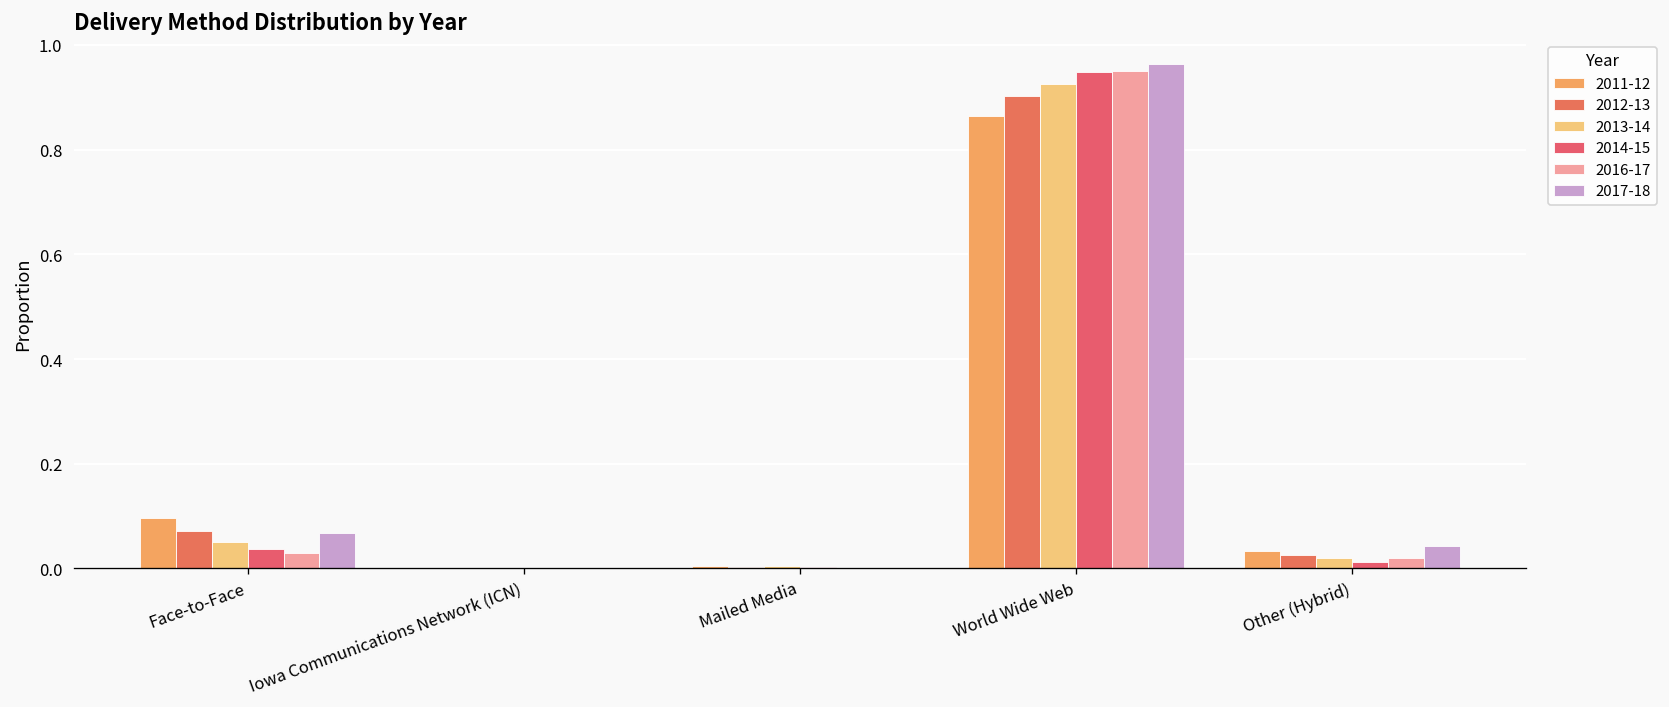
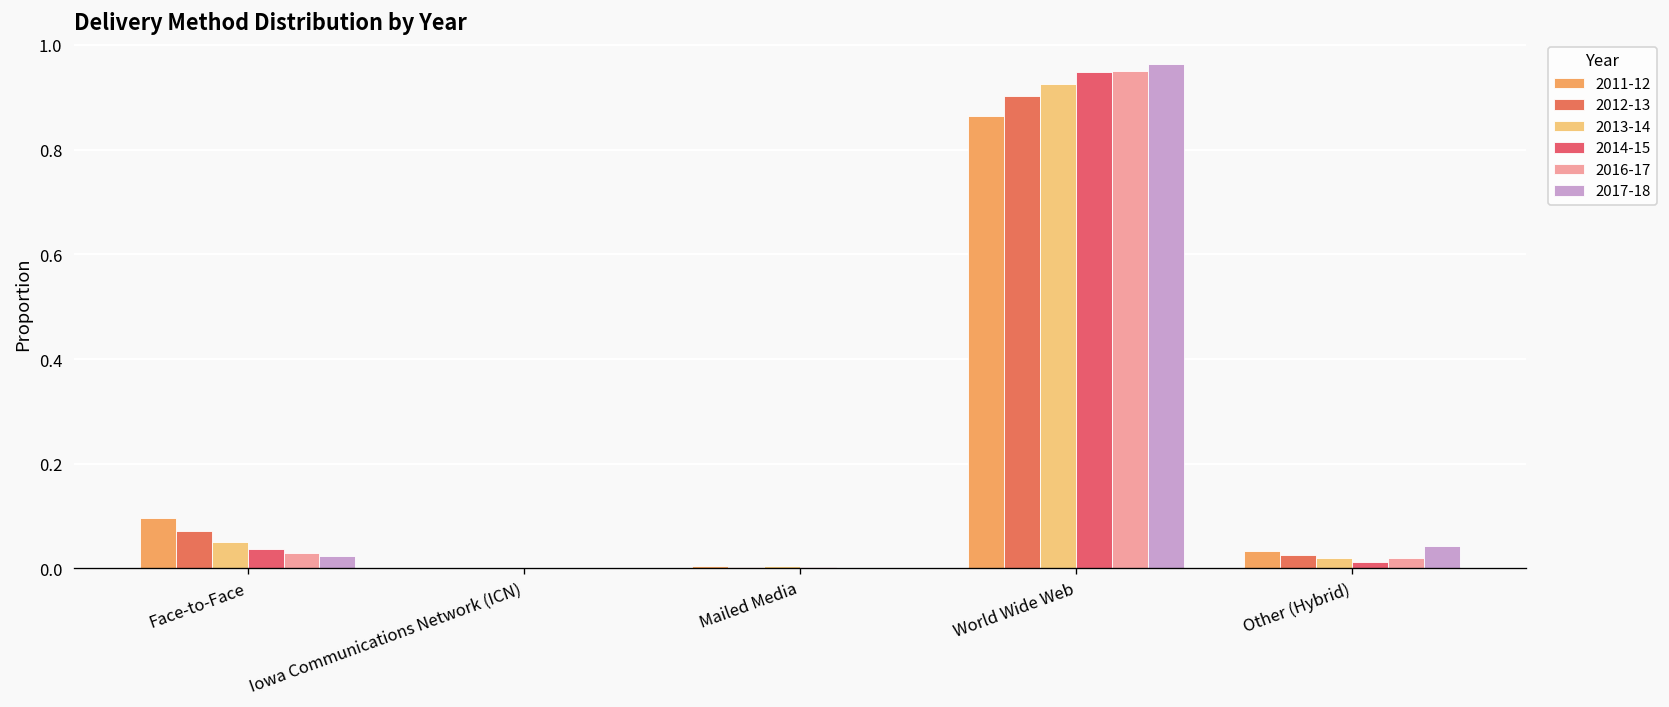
2017-18, Face-to-Face: 0.07 -> 0.02
